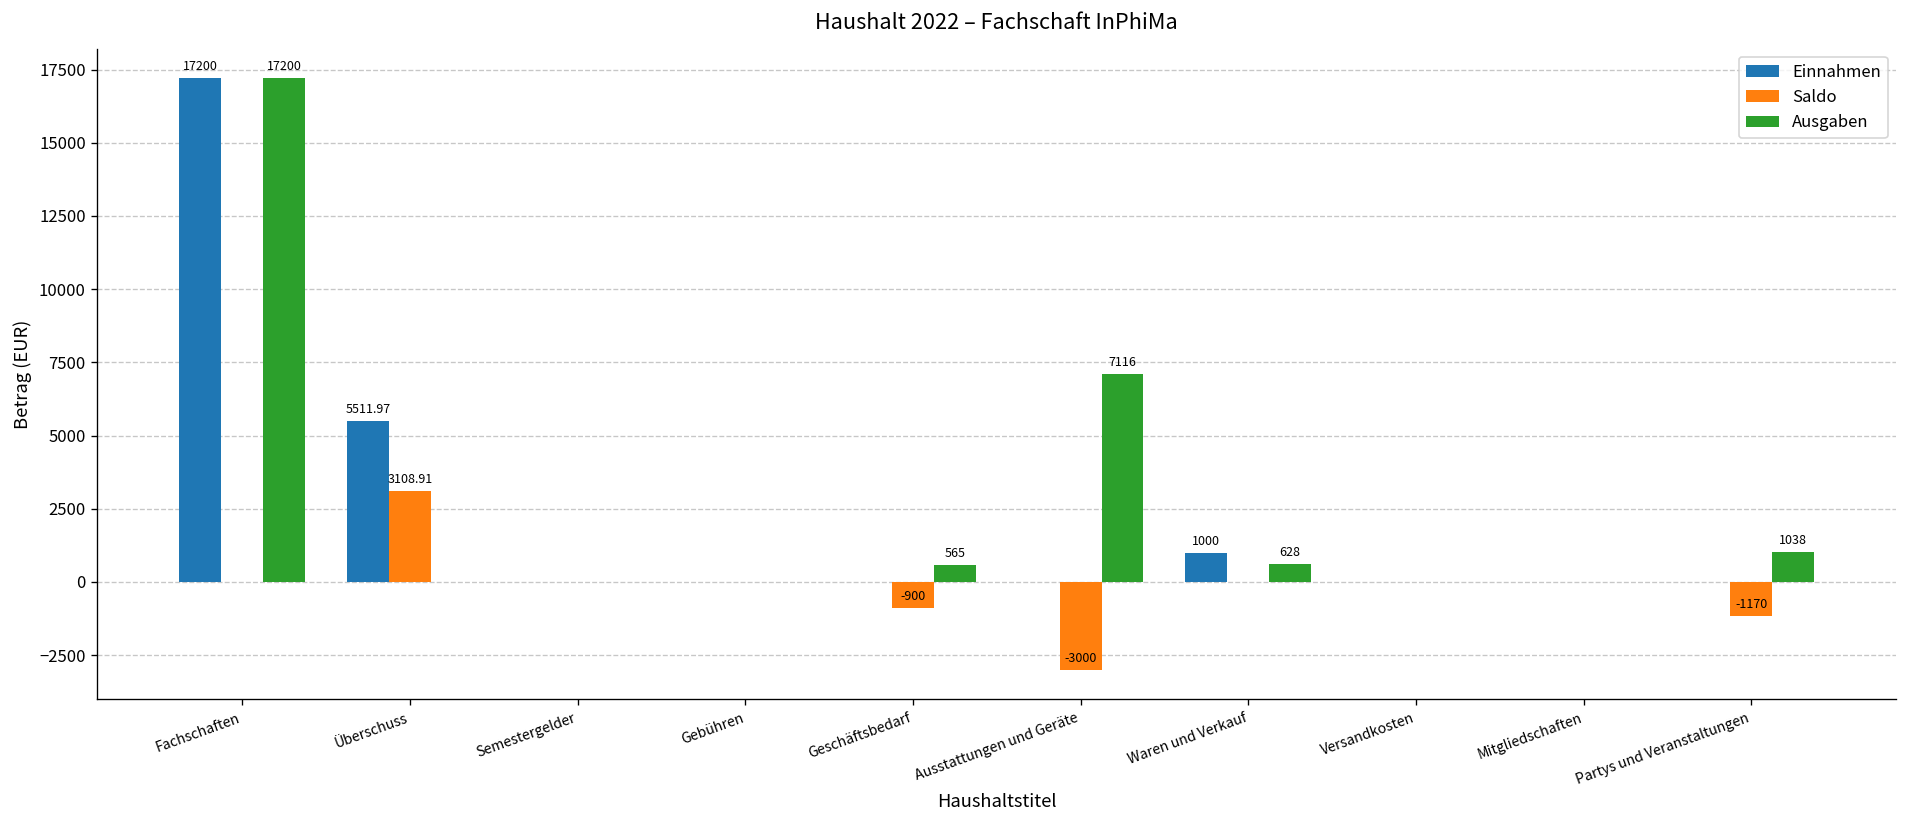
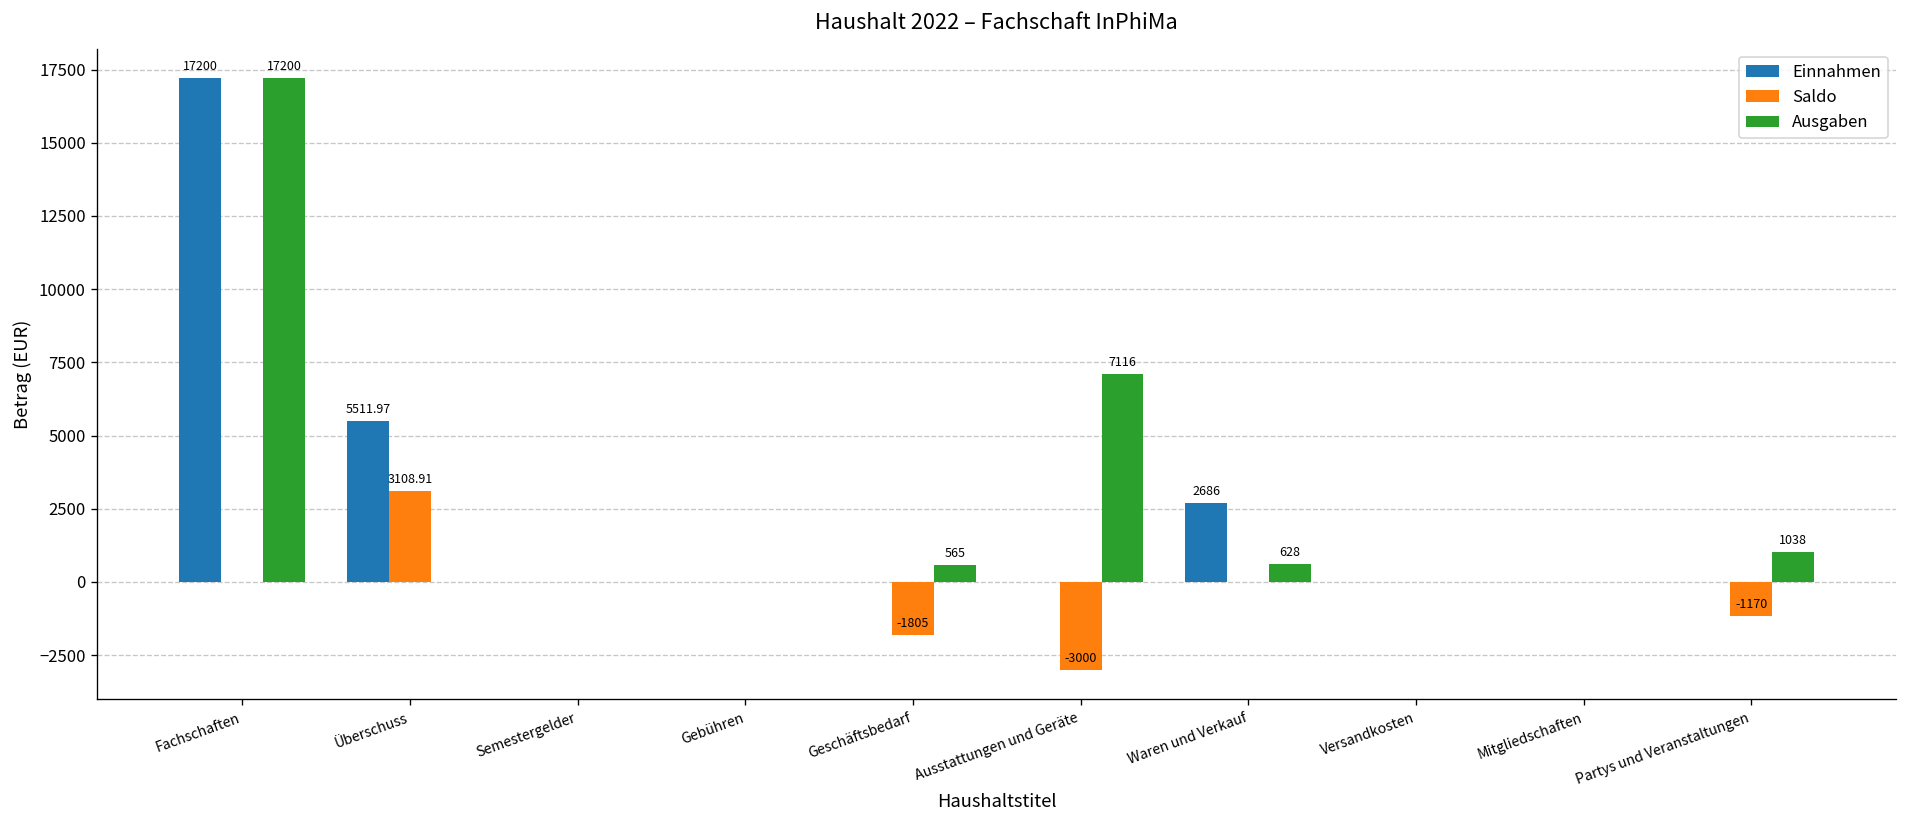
Saldo, Geschäftsbedarf: -900 -> -1805
Einnahmen, Waren und Verkauf: 1000 -> 2686
